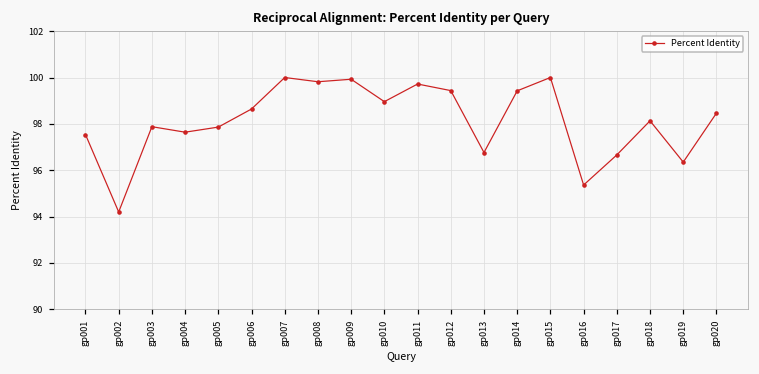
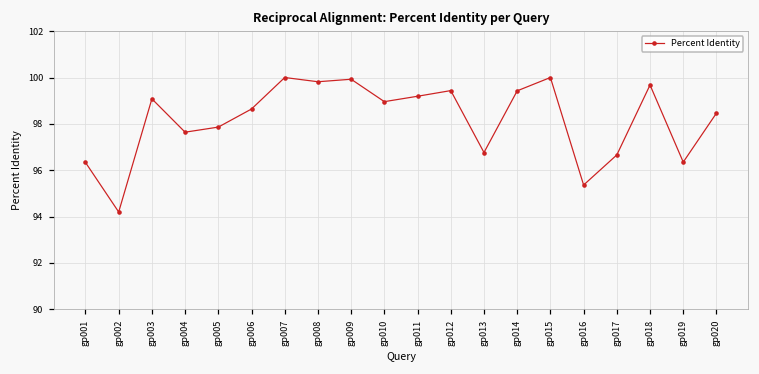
gp001: 97.5 -> 96.3
gp003: 97.9 -> 99.1
gp011: 99.7 -> 99.2
gp018: 98.1 -> 99.7
